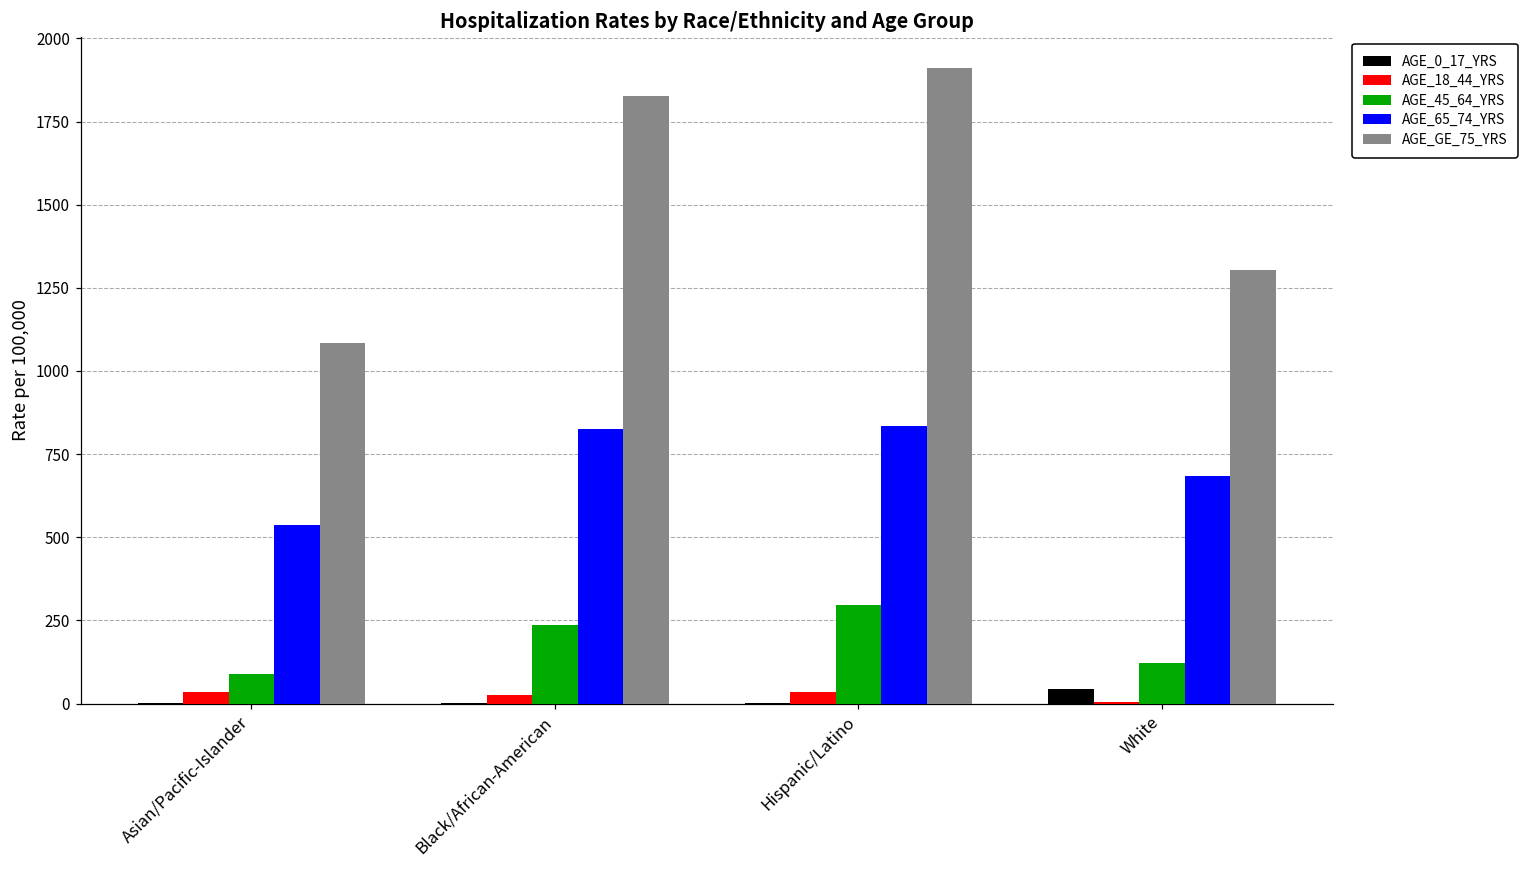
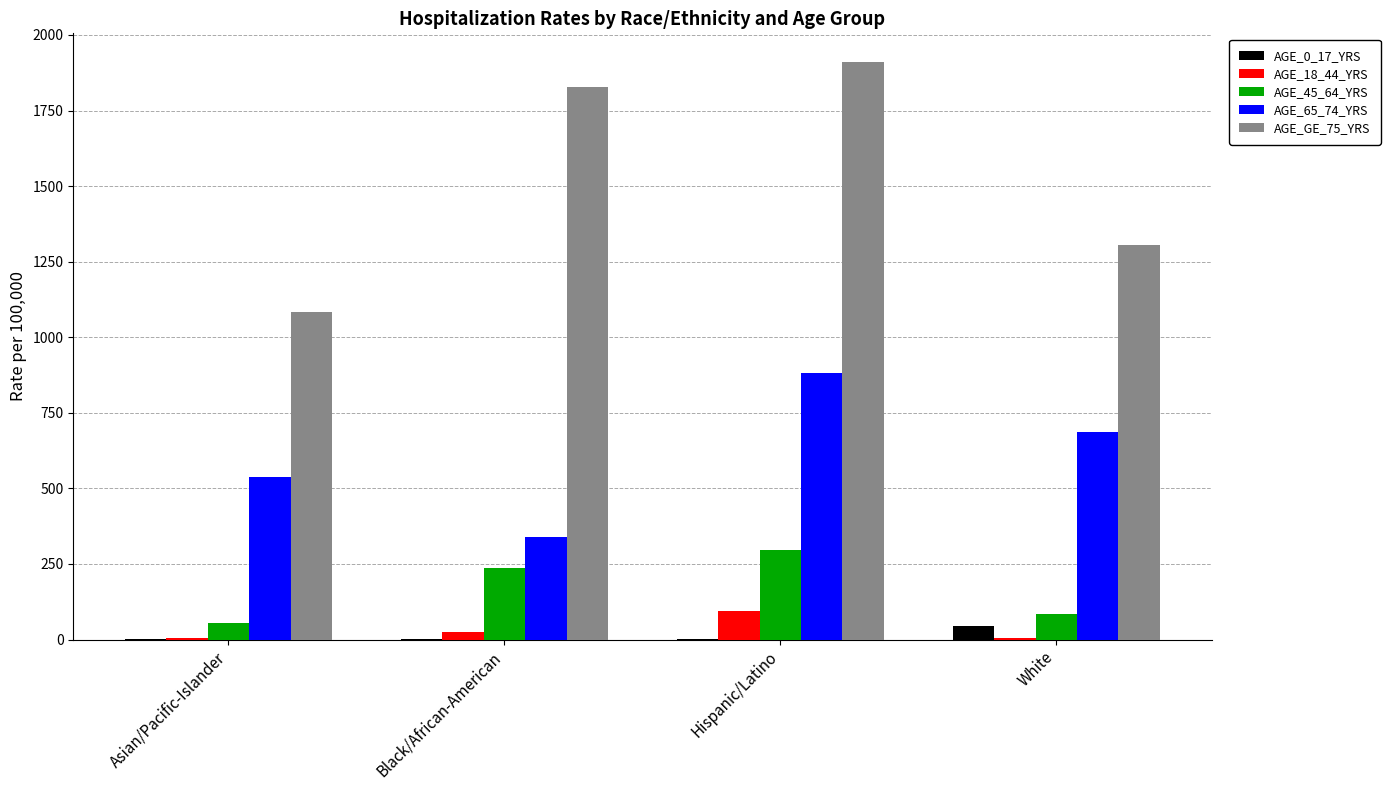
AGE_18_44_YRS, Asian/Pacific-Islander: 40 -> 10
AGE_45_64_YRS, Asian/Pacific-Islander: 90 -> 50
AGE_65_74_YRS, Black/African-American: 830 -> 340
AGE_18_44_YRS, Hispanic/Latino: 30 -> 100
AGE_65_74_YRS, Hispanic/Latino: 830 -> 880
AGE_45_64_YRS, White: 120 -> 80
